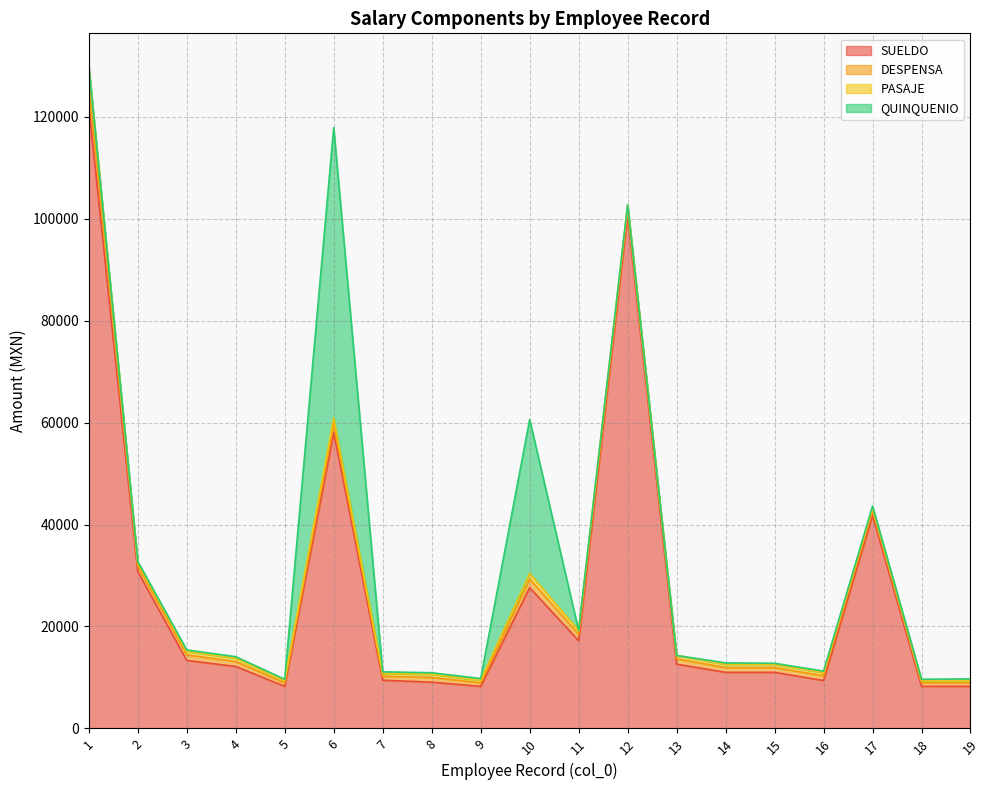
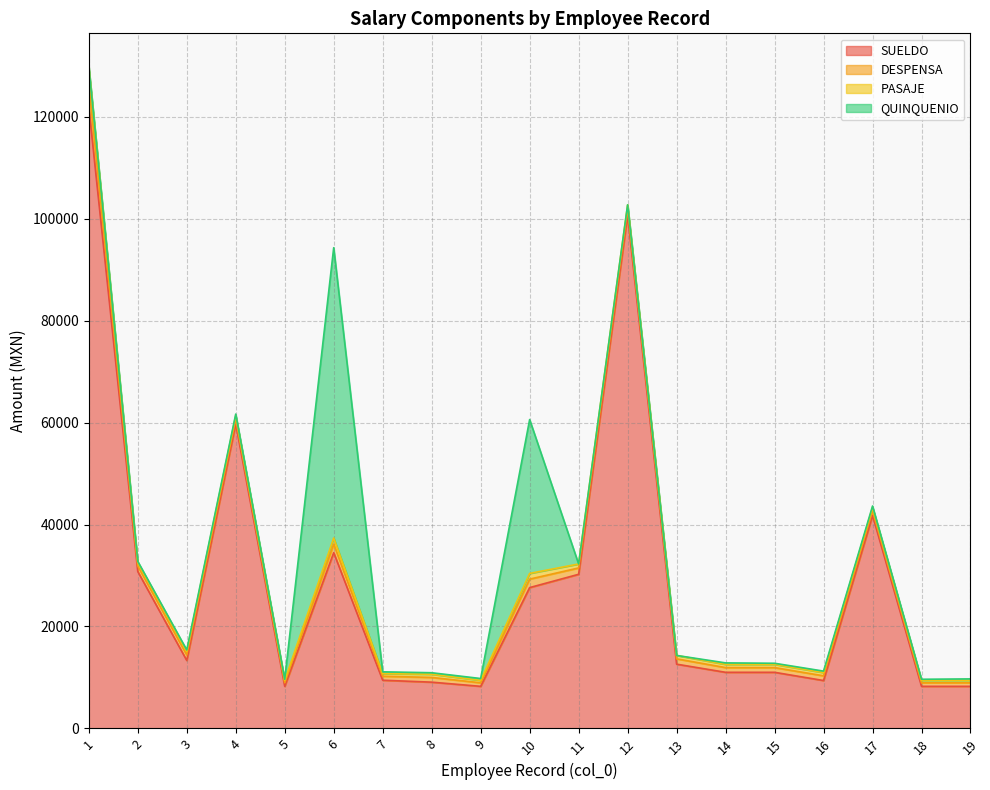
SUELDO, 4: 12000 -> 60000
SUELDO, 6: 58000 -> 34000
SUELDO, 11: 17000 -> 30000
